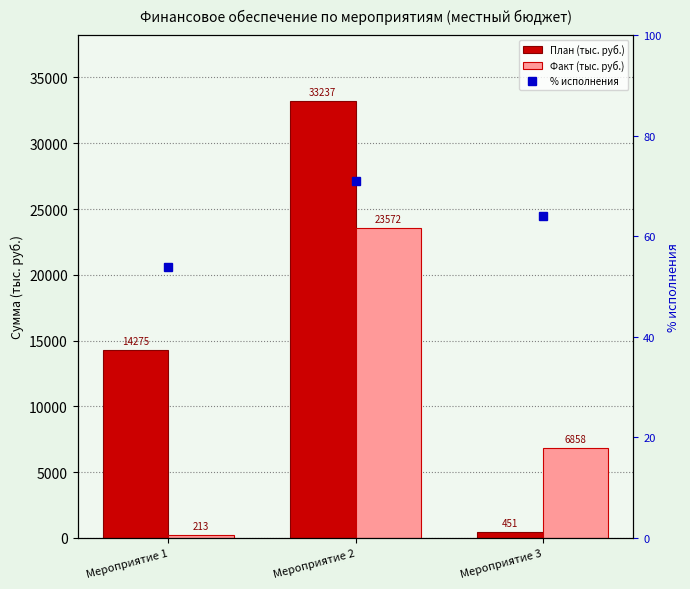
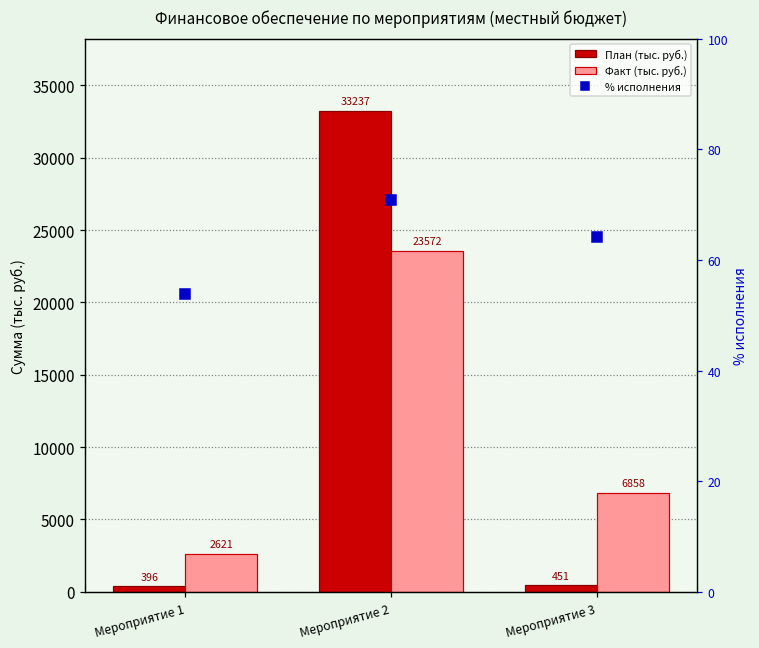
План (тыс. руб.), Мероприятие 1: 14275 -> 396
Факт (тыс. руб.), Мероприятие 1: 213 -> 2621
